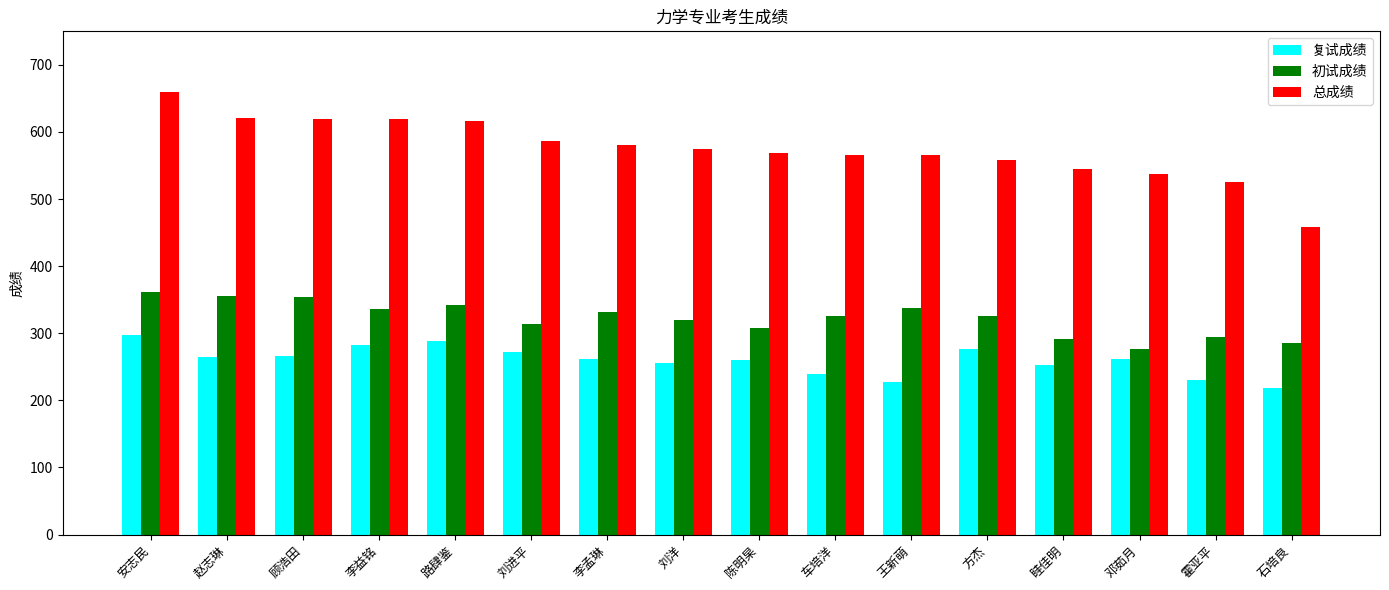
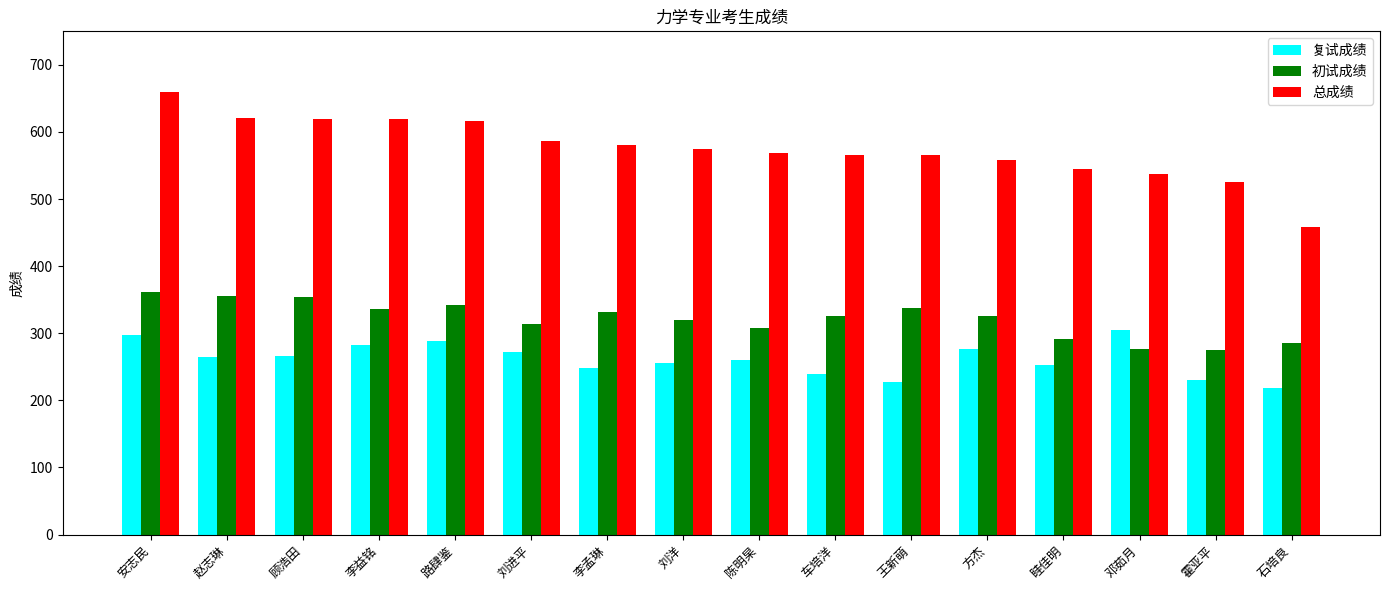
复试成绩, 李孟琳: 260 -> 250
复试成绩, 邓茹月: 260 -> 310
初试成绩, 霍亚平: 300 -> 280
